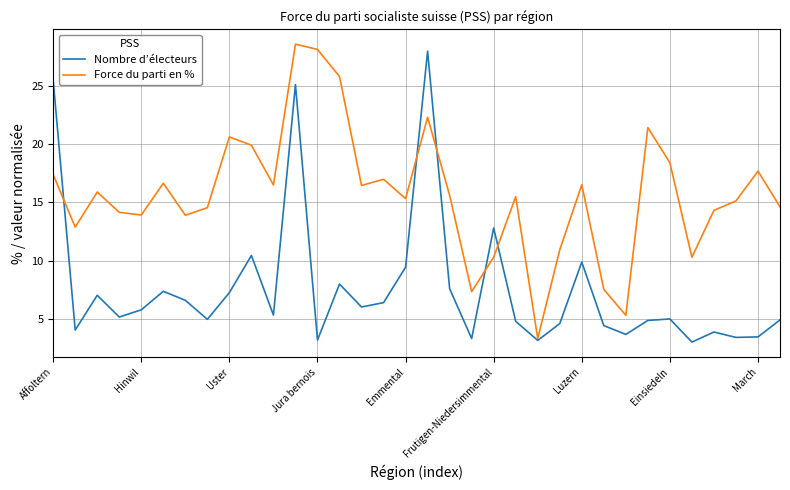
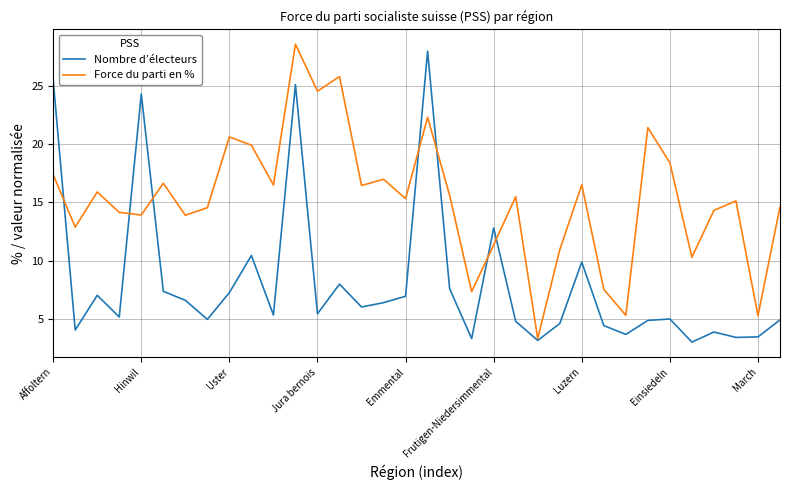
Nombre d’électeurs, Hinwil: 5.8 -> 24.3
Nombre d’électeurs, Jura bernois: 3.2 -> 5.4
Force du parti en %, Jura bernois: 28.2 -> 24.6
Nombre d’électeurs, Emmental: 9.4 -> 6.9
Force du parti en %, Frutigen-Niedersimmental: 10.3 -> 11.4
Force du parti en %, March: 17.7 -> 5.3
